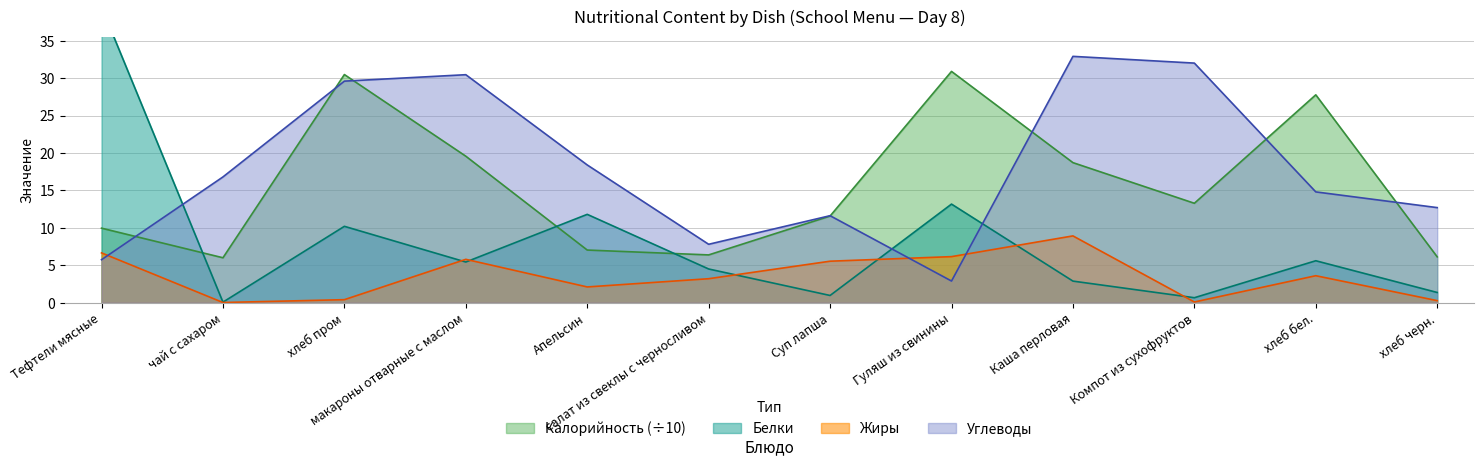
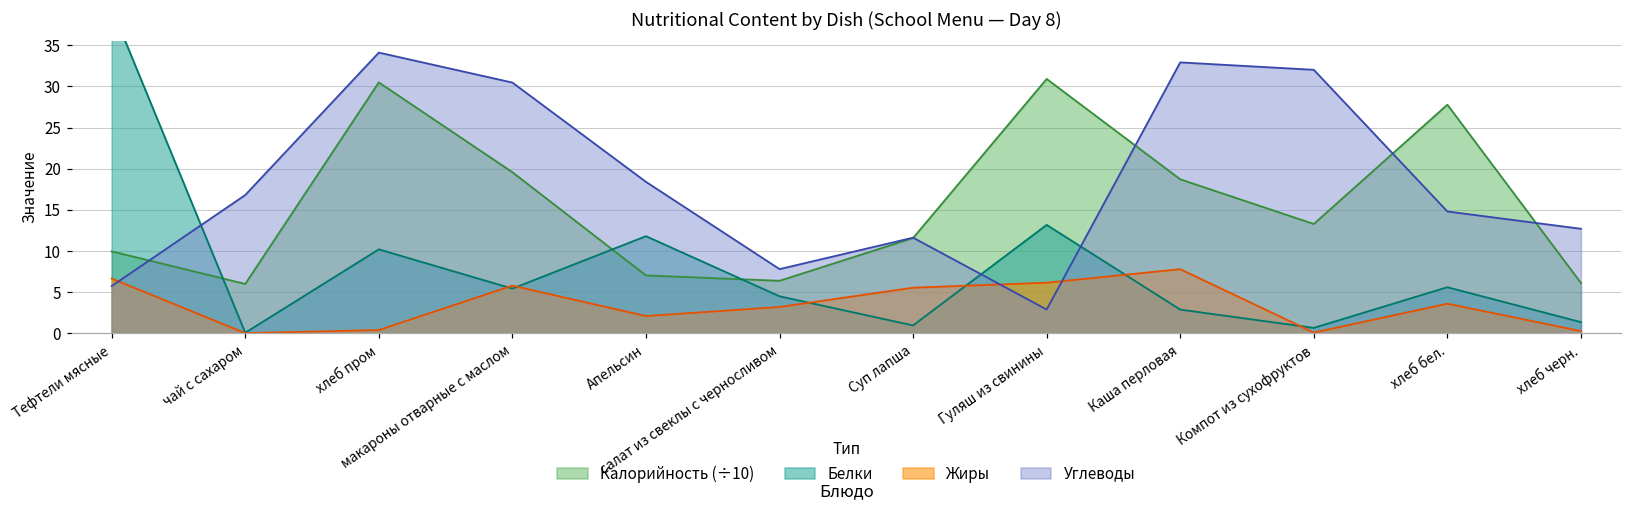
Углеводы, хлеб пром: 30 -> 34
Жиры, Каша перловая: 9 -> 8
